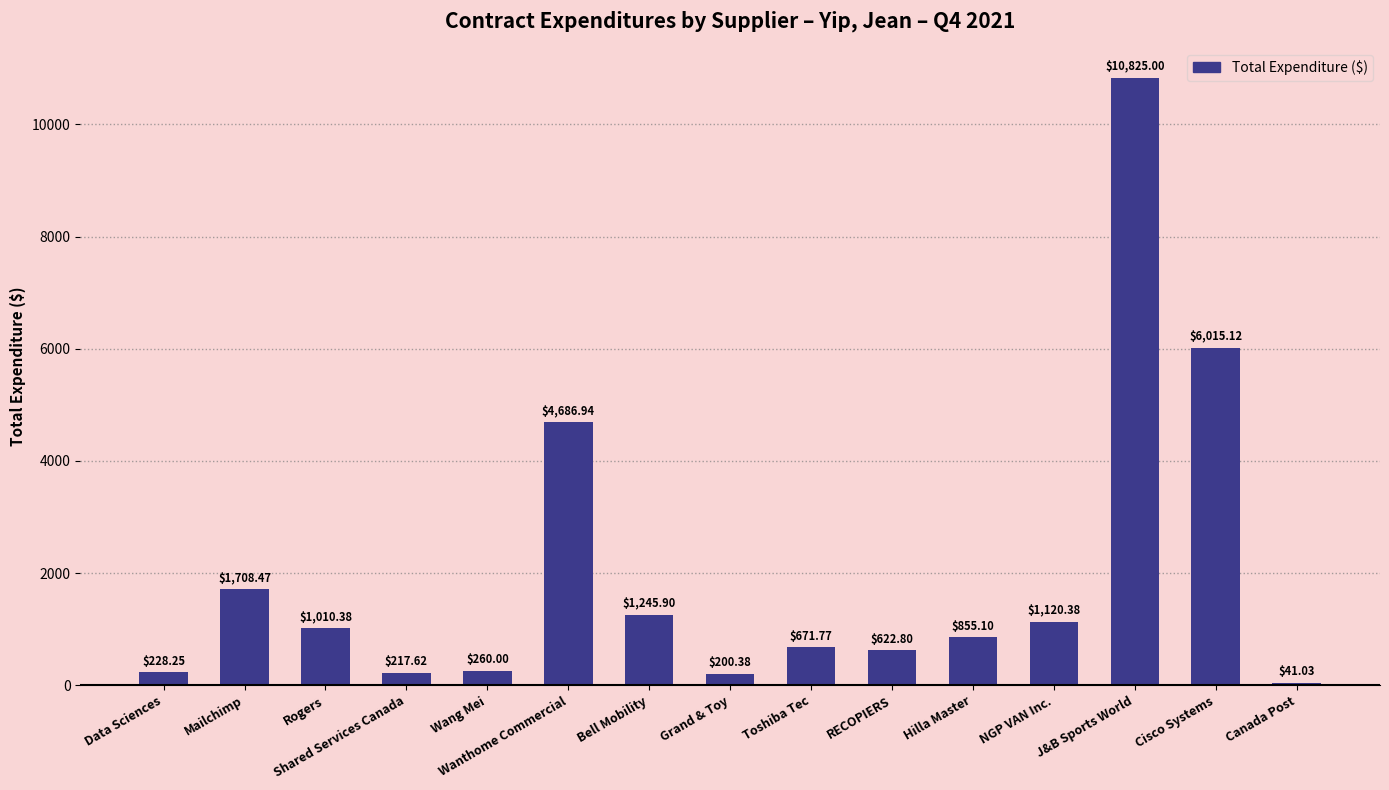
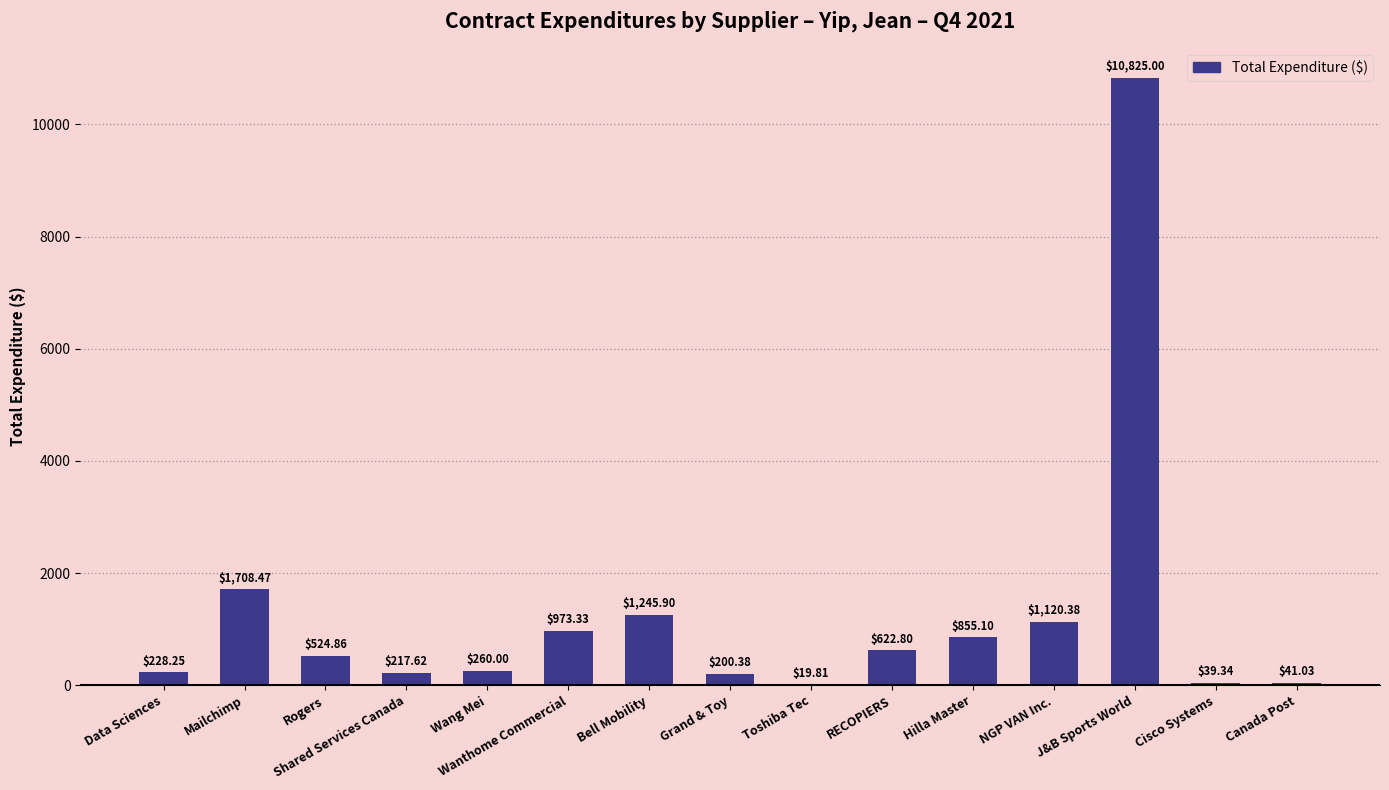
Rogers: $1,010.38 -> $524.86
Wanthome Commercial: $4,686.94 -> $973.33
Toshiba Tec: $671.77 -> $19.81
Cisco Systems: $6,015.12 -> $39.34
